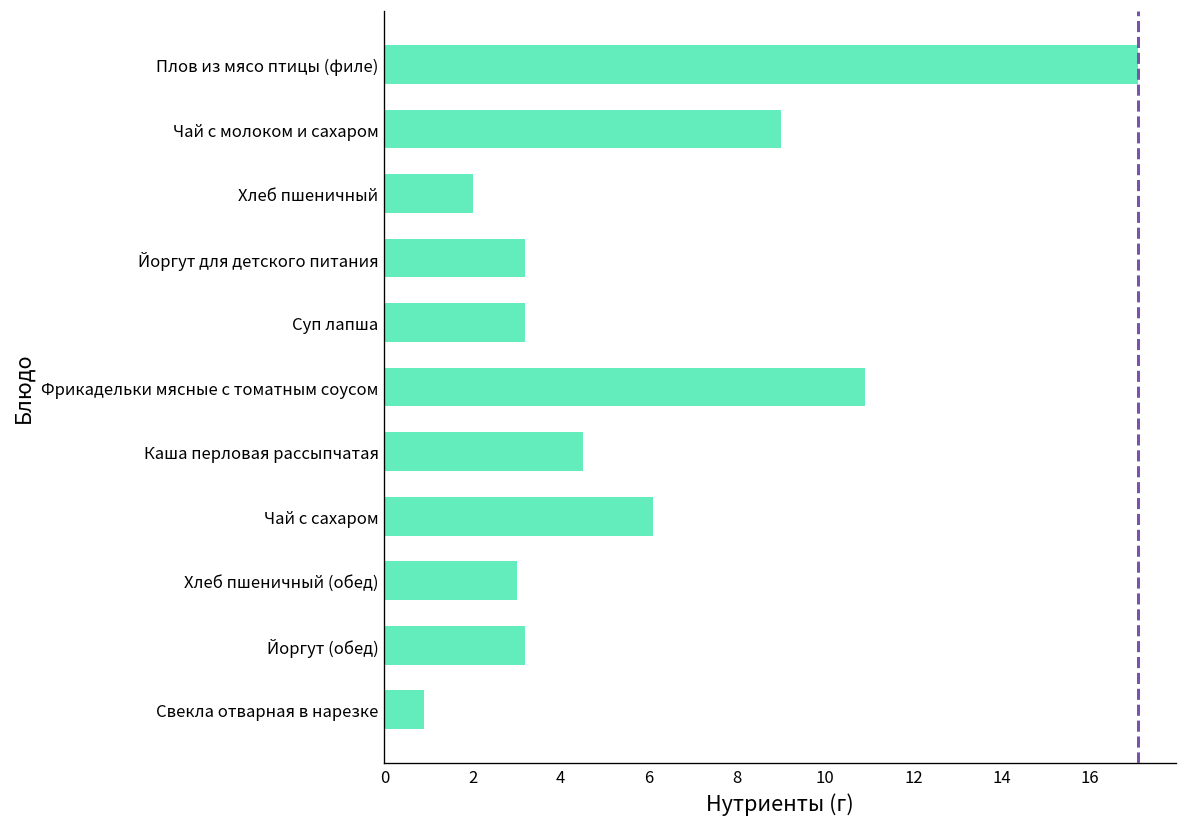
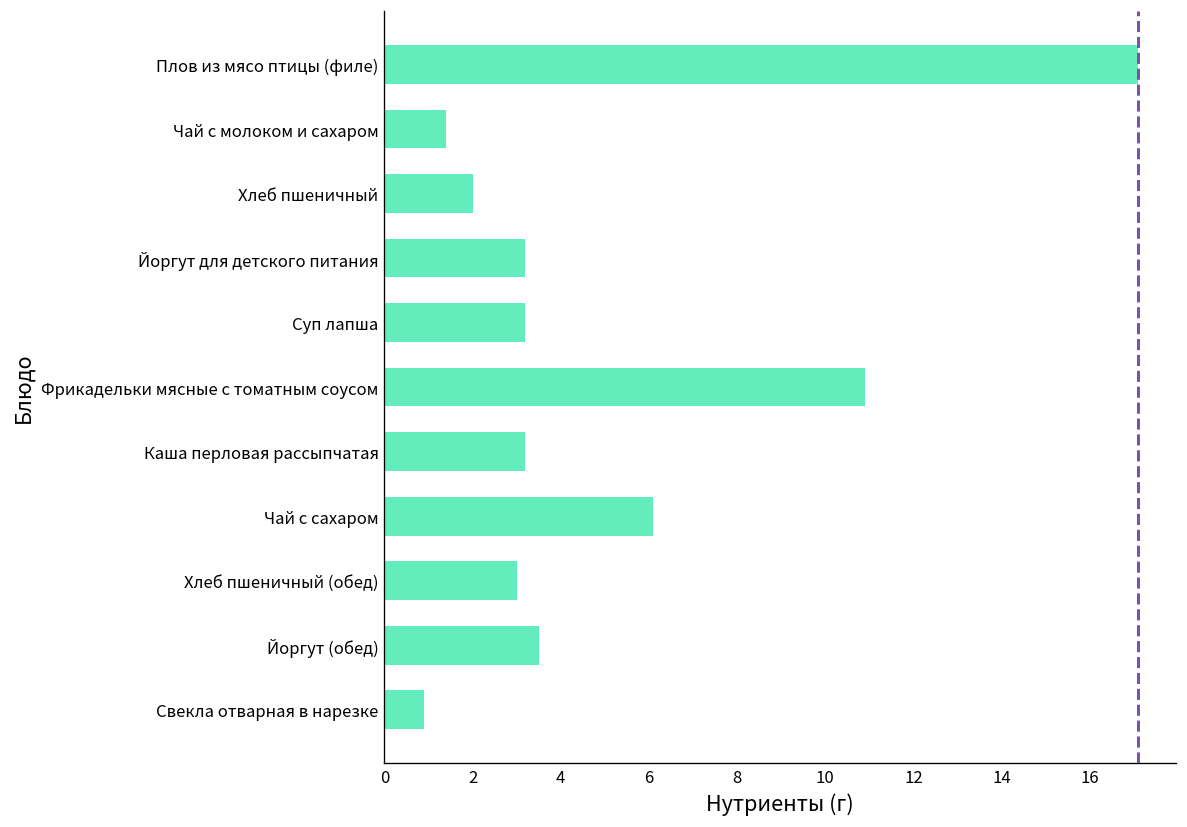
Чай с молоком и сахаром: 9.0 -> 1.4
Каша перловая рассыпчатая: 4.5 -> 3.2
Йоргут (обед): 3.2 -> 3.5
